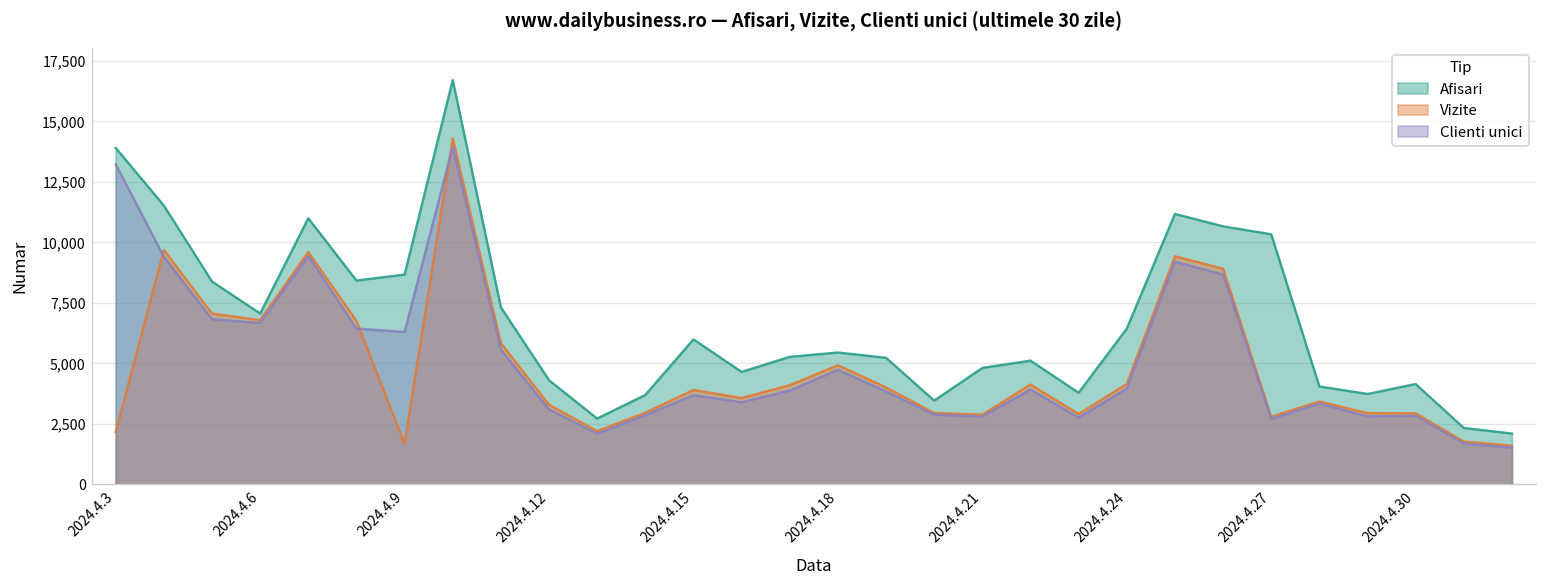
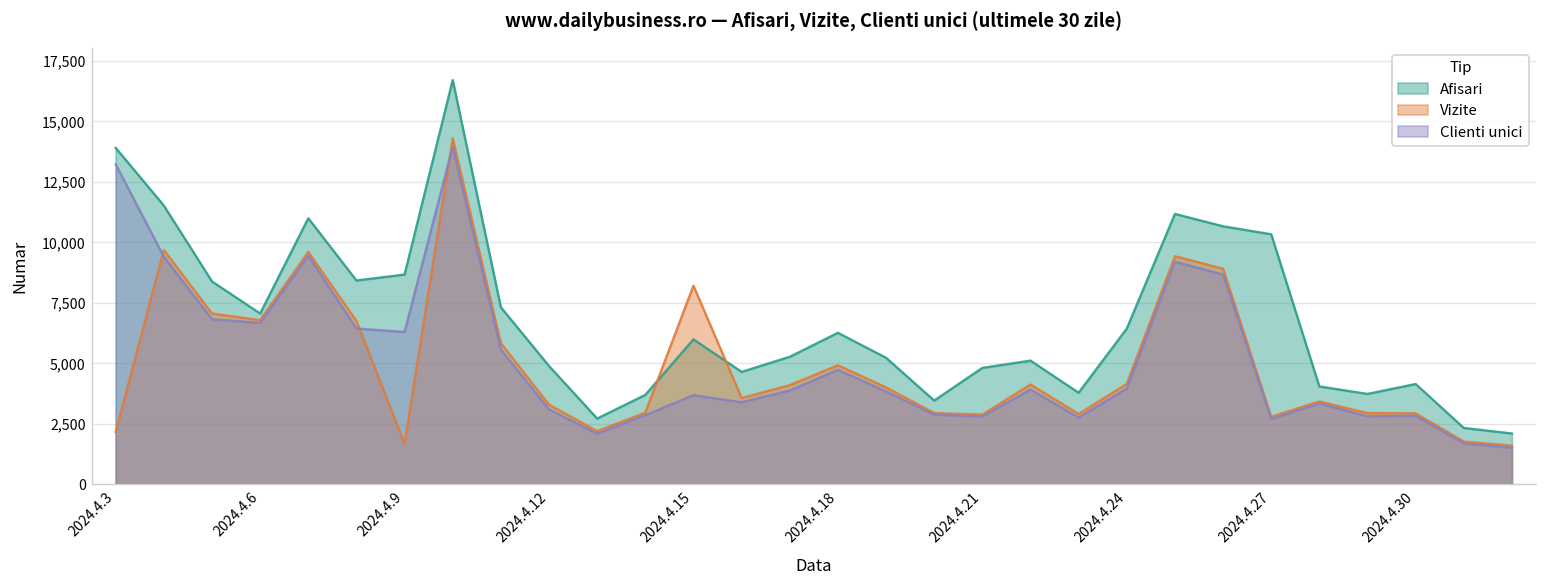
Afisari, 2024.4.12: 4,300 -> 4,900
Vizite, 2024.4.15: 3,900 -> 8,200
Afisari, 2024.4.18: 5,400 -> 6,300
